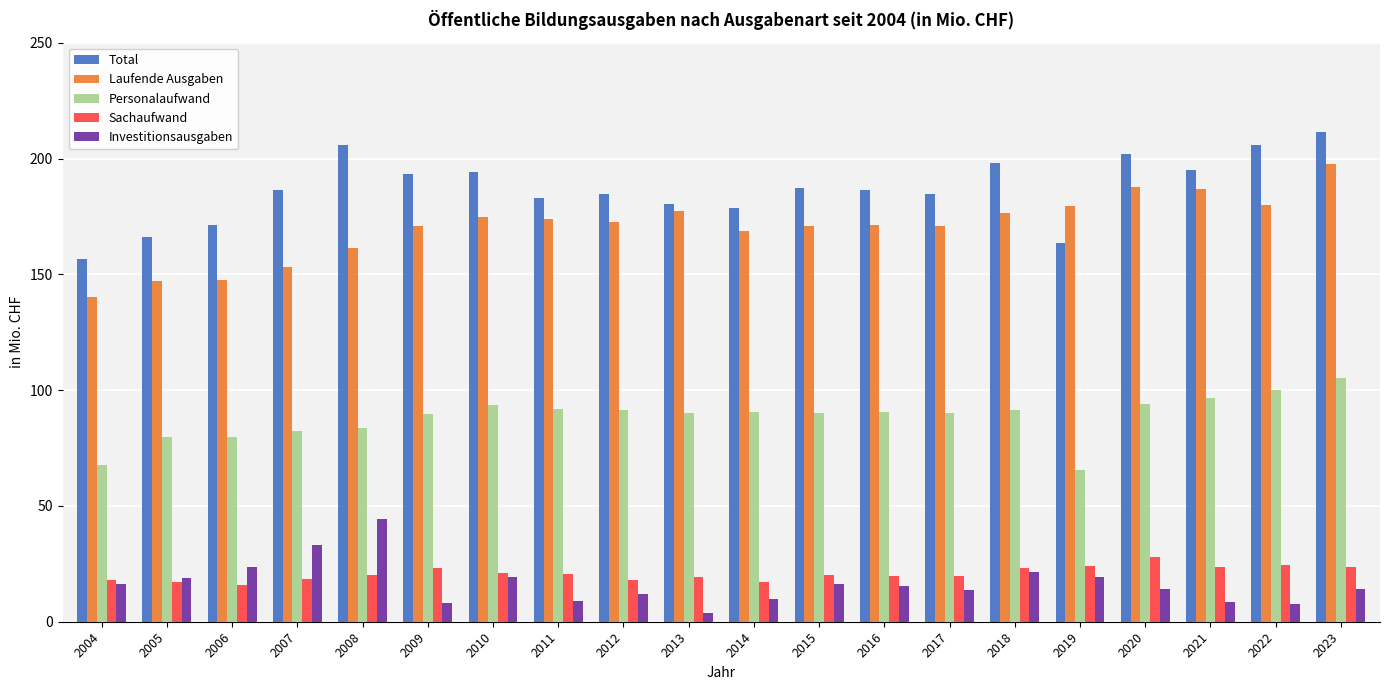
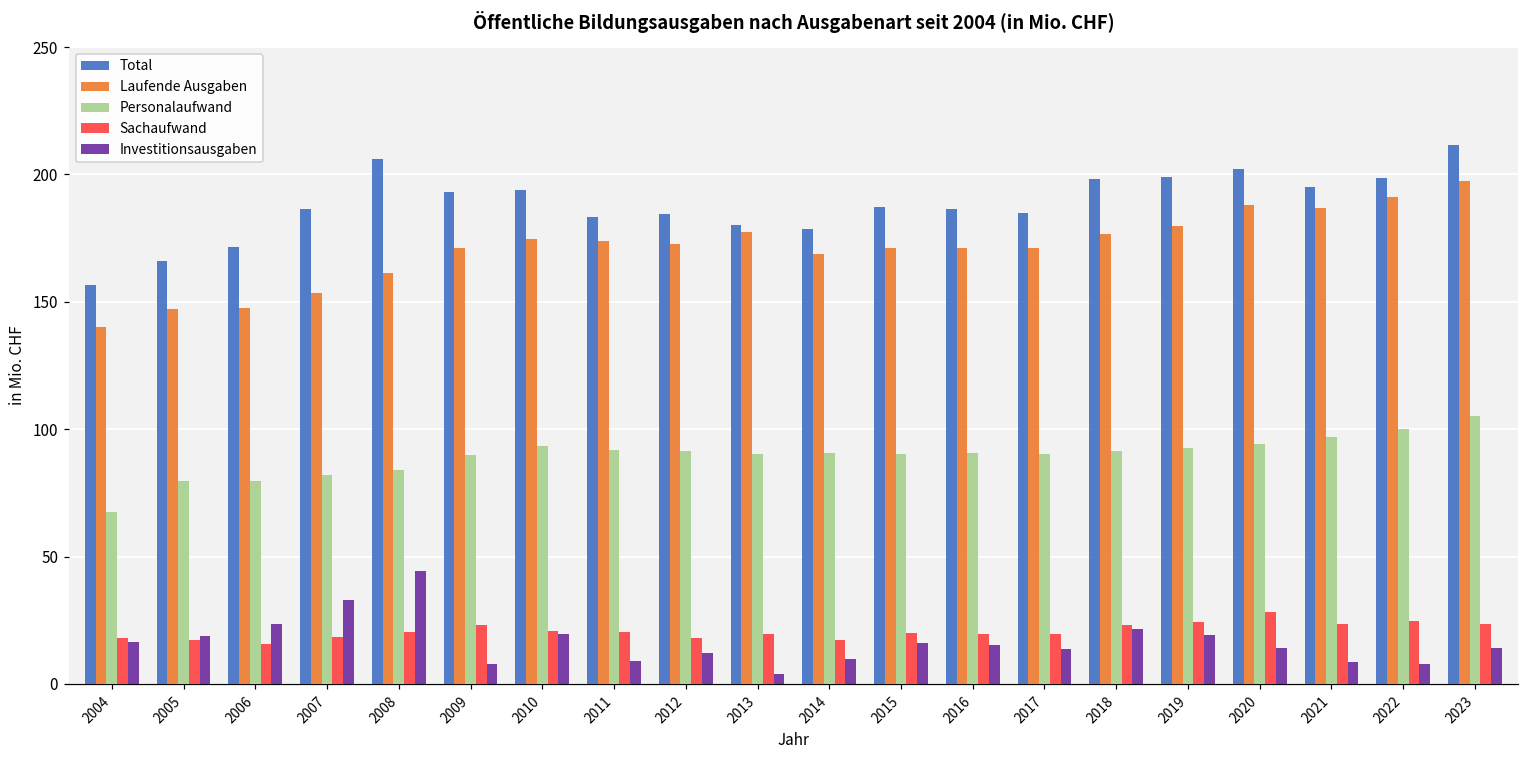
Total, 2019: 164 -> 199
Personalaufwand, 2019: 65 -> 93
Total, 2022: 206 -> 199
Laufende Ausgaben, 2022: 180 -> 191
